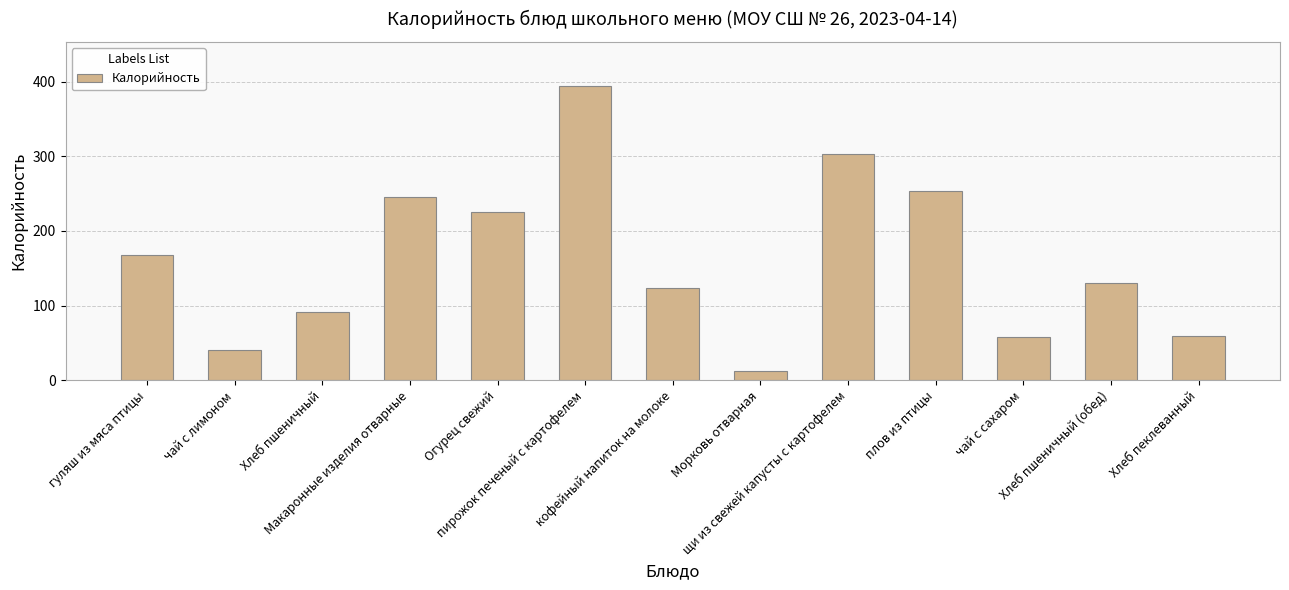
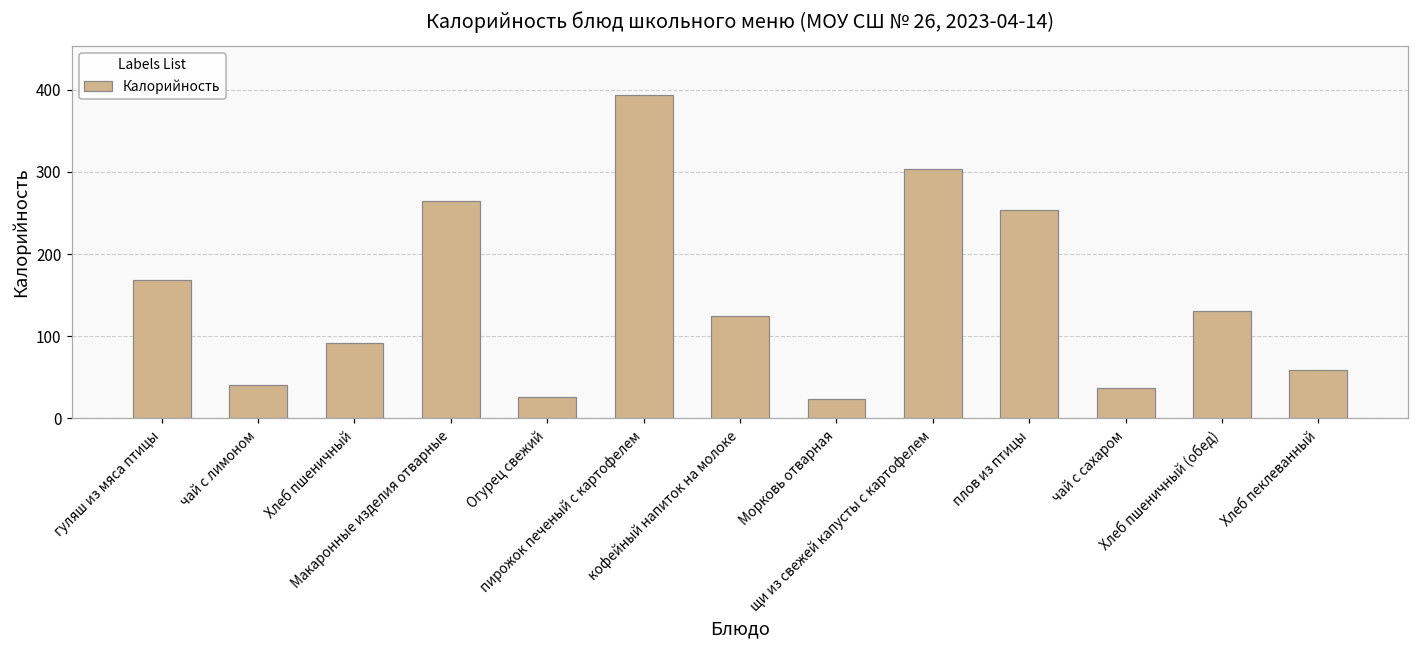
Макаронные изделия отварные: 250 -> 260
Огурец свежий: 230 -> 30
Морковь отварная: 10 -> 20
чай с сахаром: 60 -> 40
